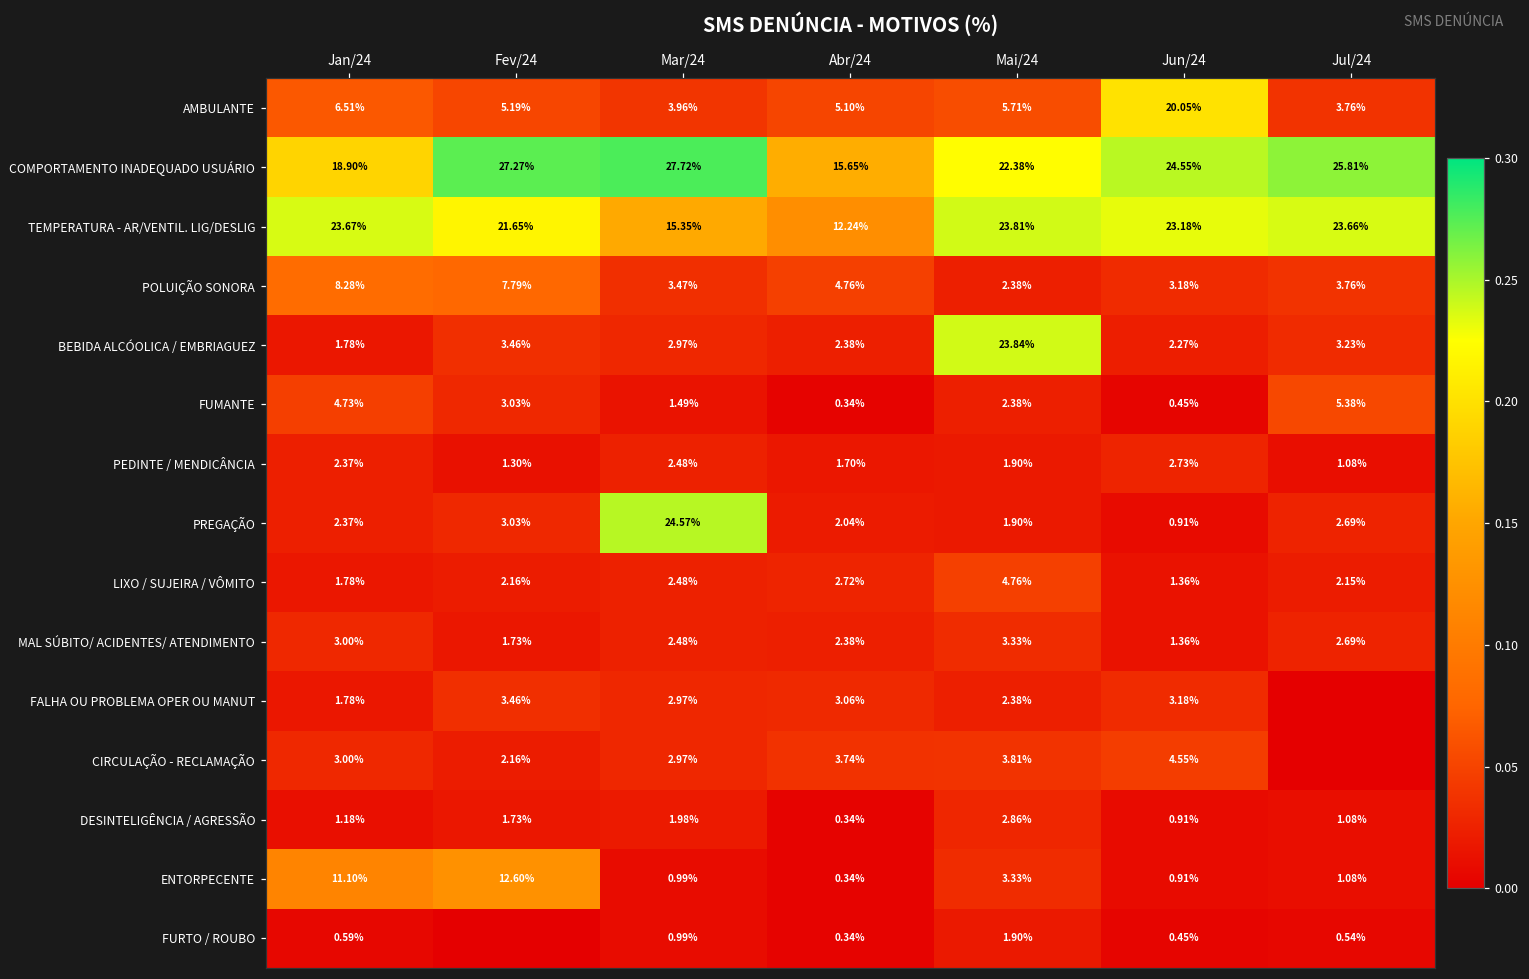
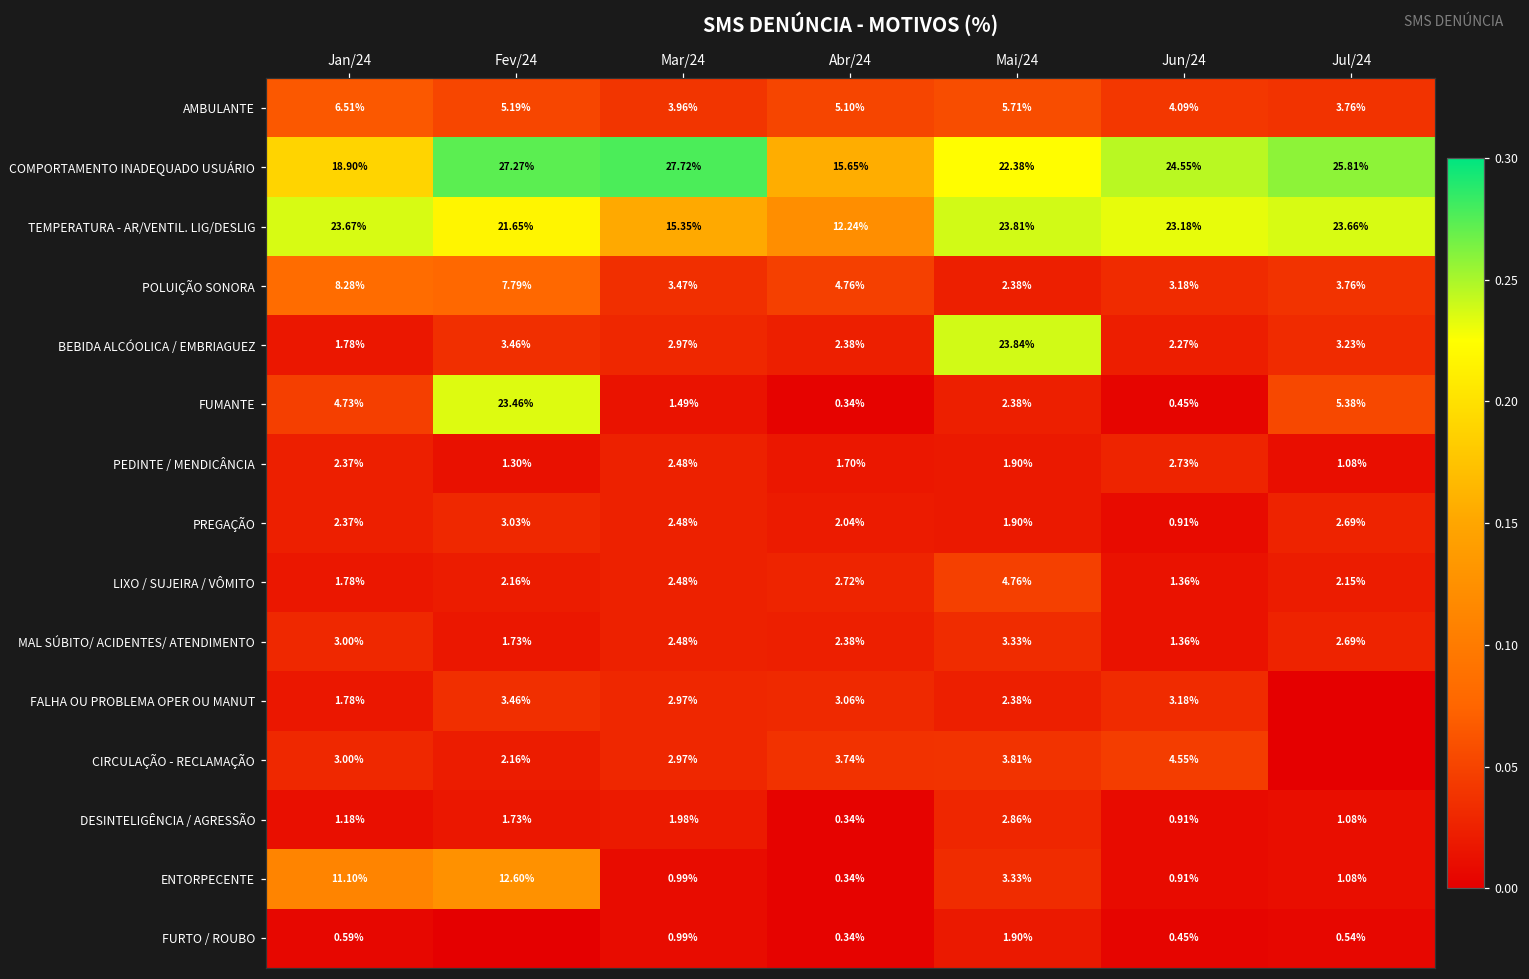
AMBULANTE, Jun/24: 20.05% -> 4.09%
FUMANTE, Fev/24: 3.03% -> 23.46%
PREGAÇÃO, Mar/24: 24.57% -> 2.48%
